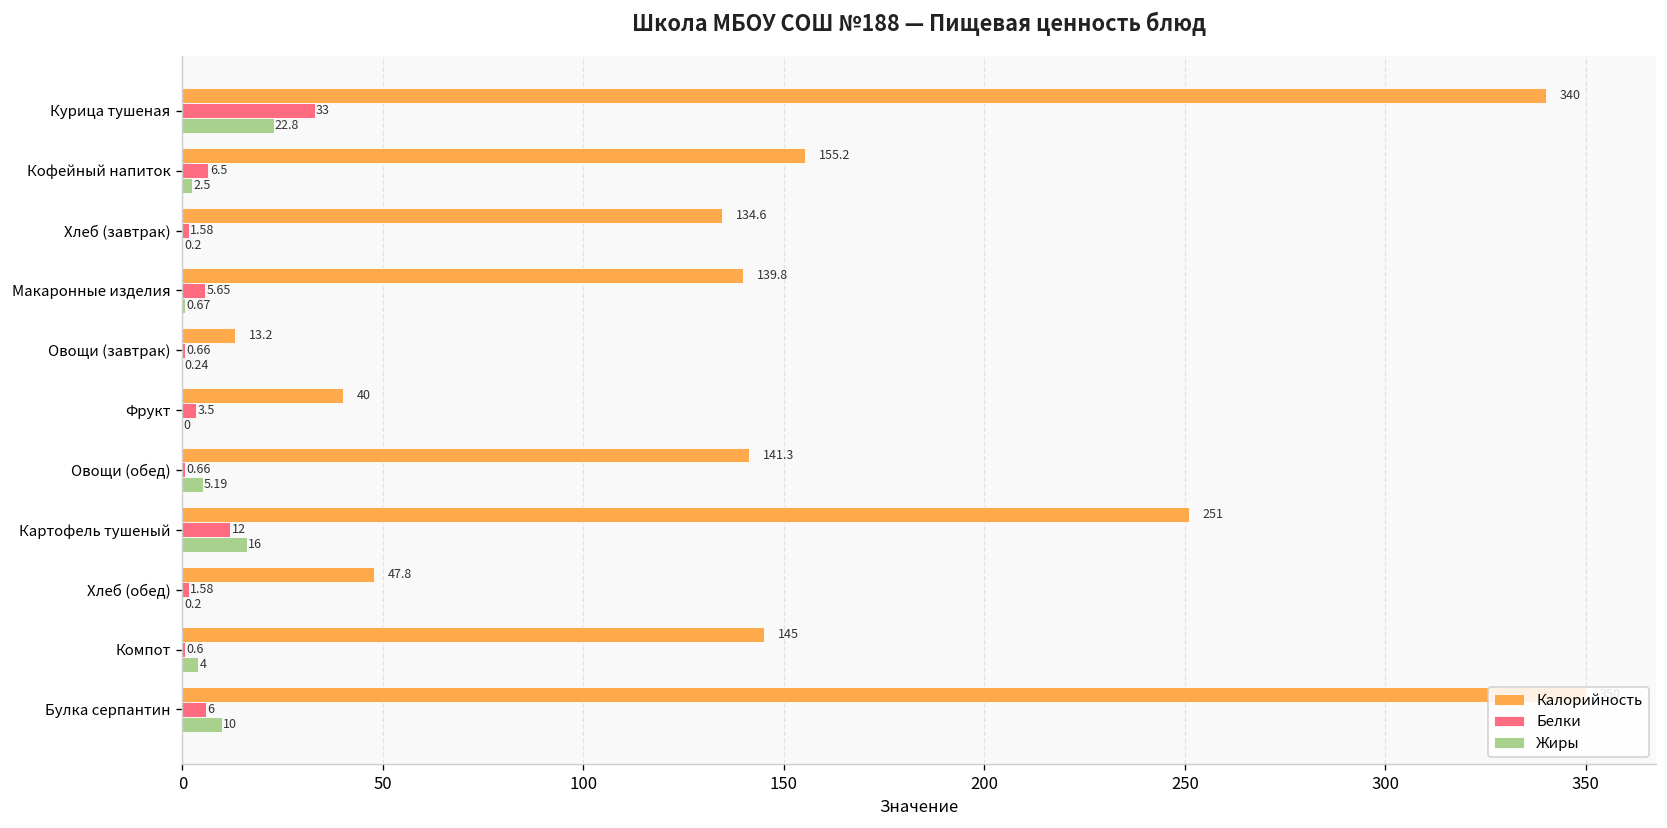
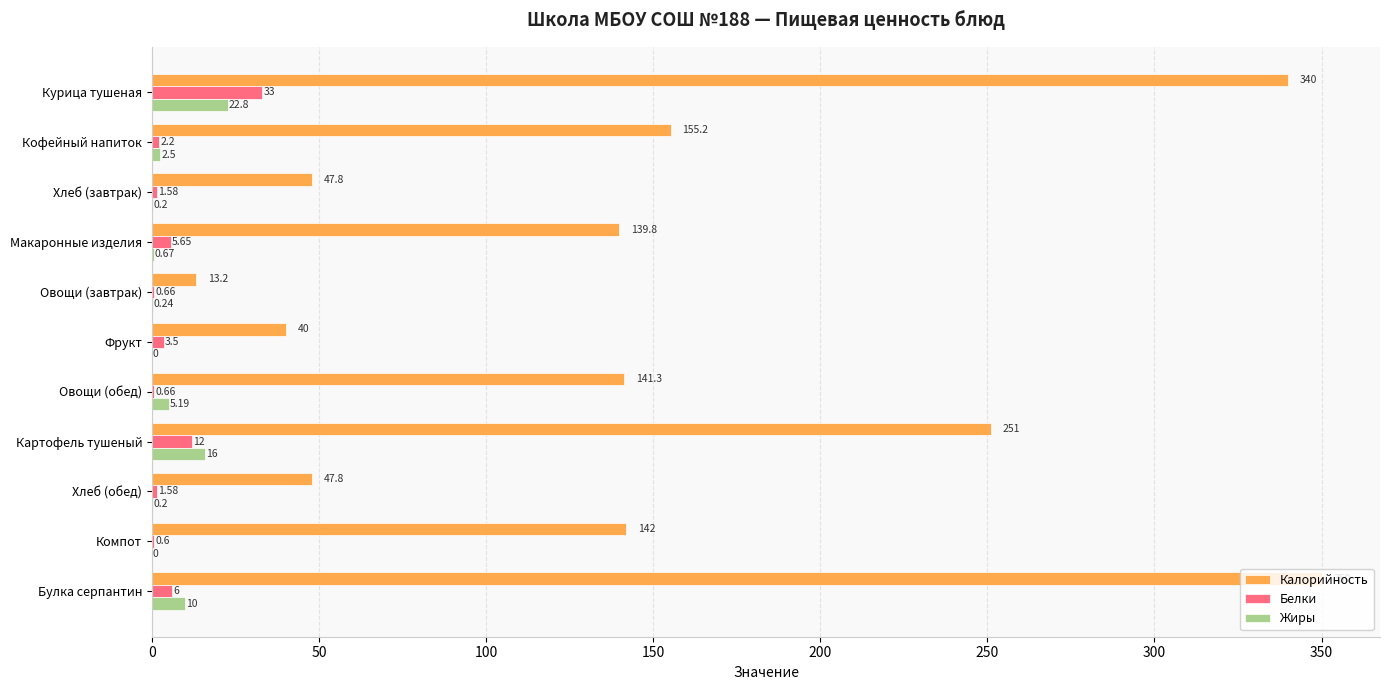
Белки, Кофейный напиток: 6.5 -> 2.2
Калорийность, Хлеб (завтрак): 134.6 -> 47.8
Калорийность, Компот: 145 -> 142
Жиры, Компот: 4 -> 0
